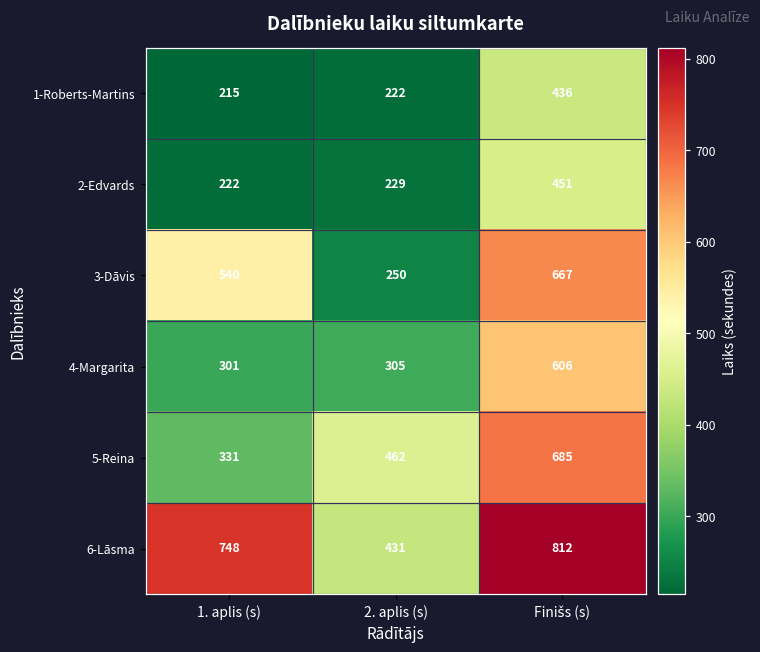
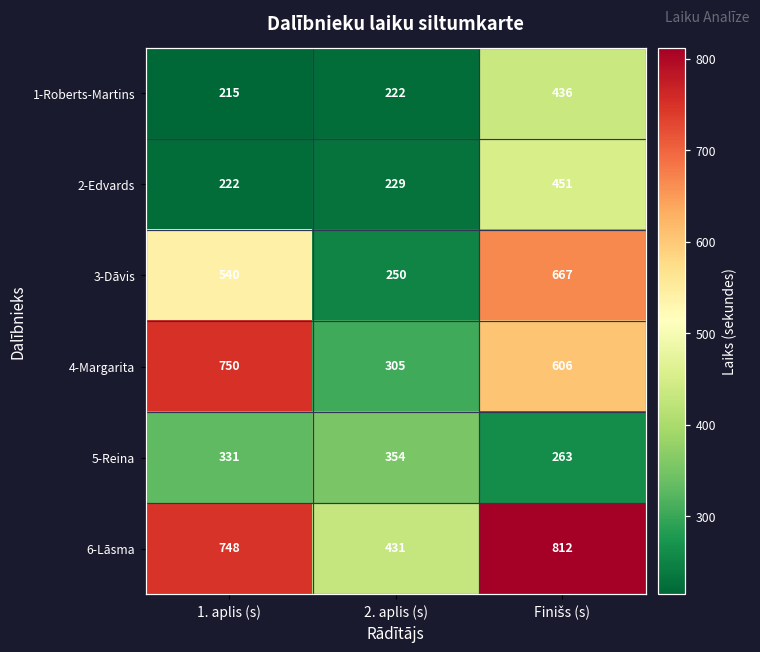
4-Margarita, 1. aplis (s): 301 -> 750
5-Reina, 2. aplis (s): 462 -> 354
5-Reina, Finišs (s): 685 -> 263
